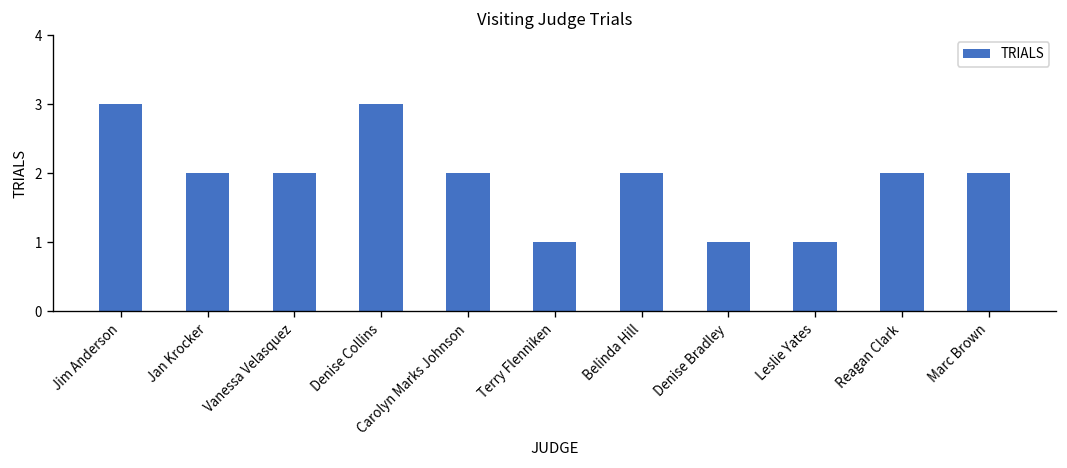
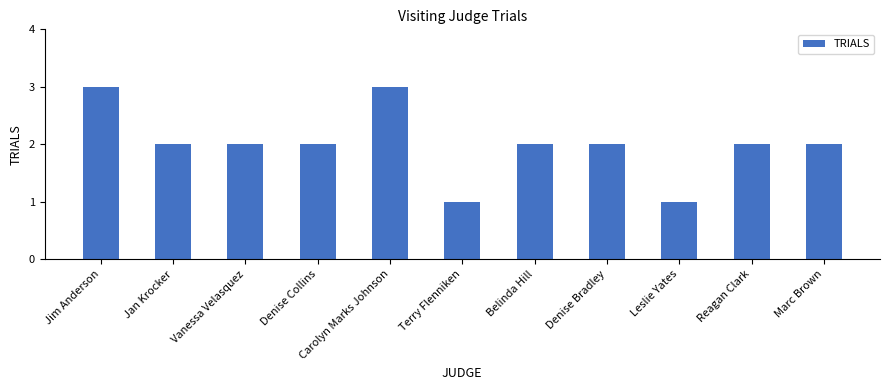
Denise Collins: 3 -> 2
Carolyn Marks Johnson: 2 -> 3
Denise Bradley: 1 -> 2
